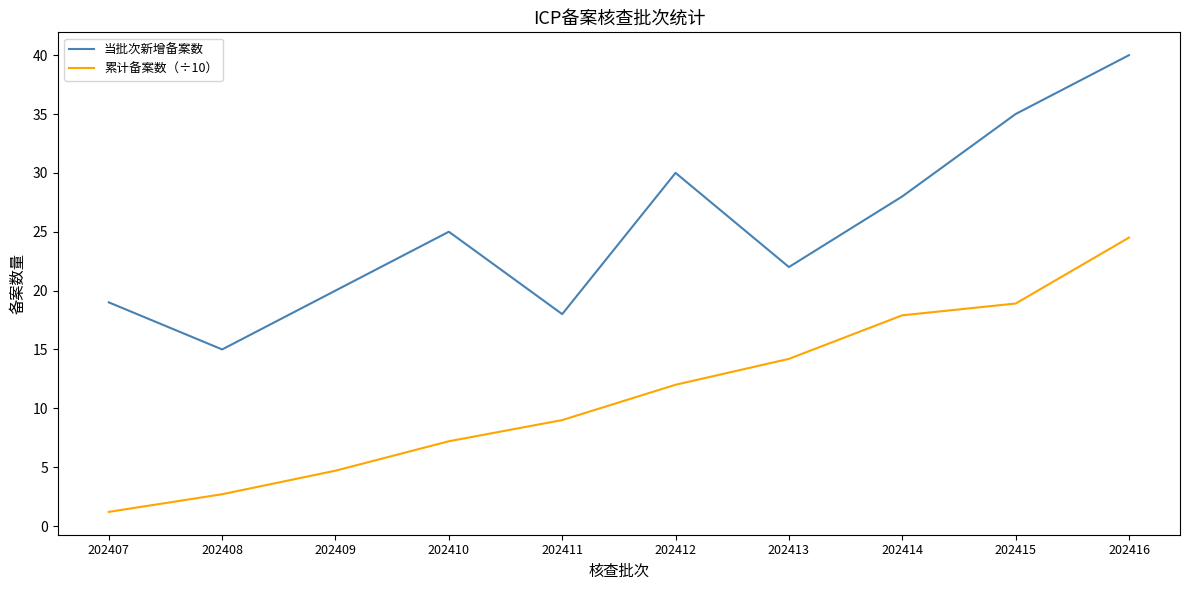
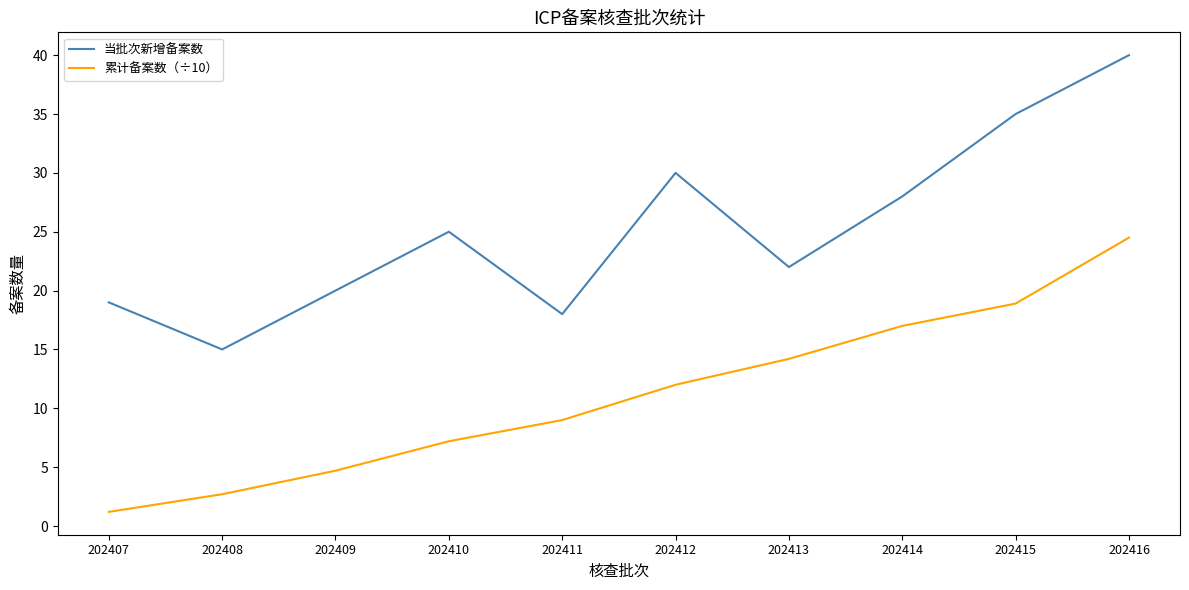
累计备案数（÷10）, 202414: 17.9 -> 17.0
